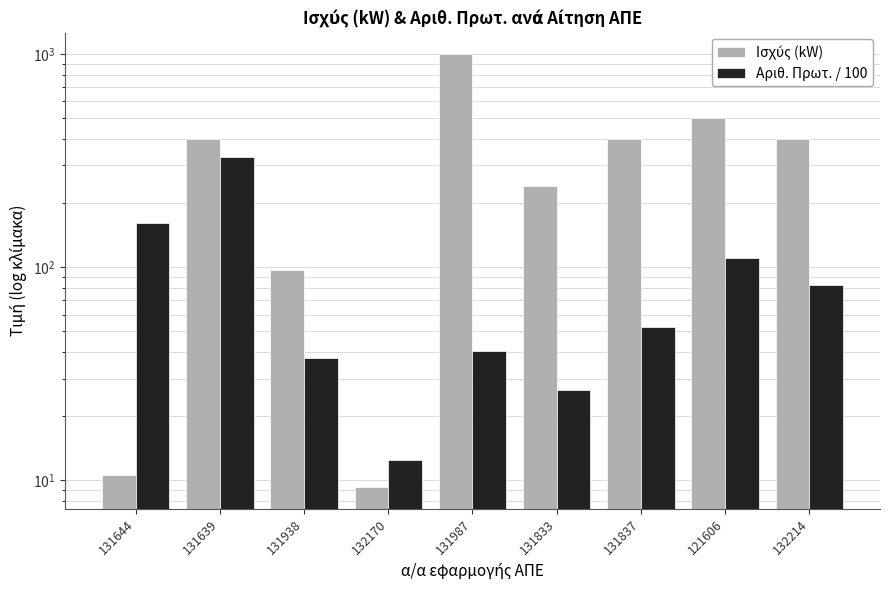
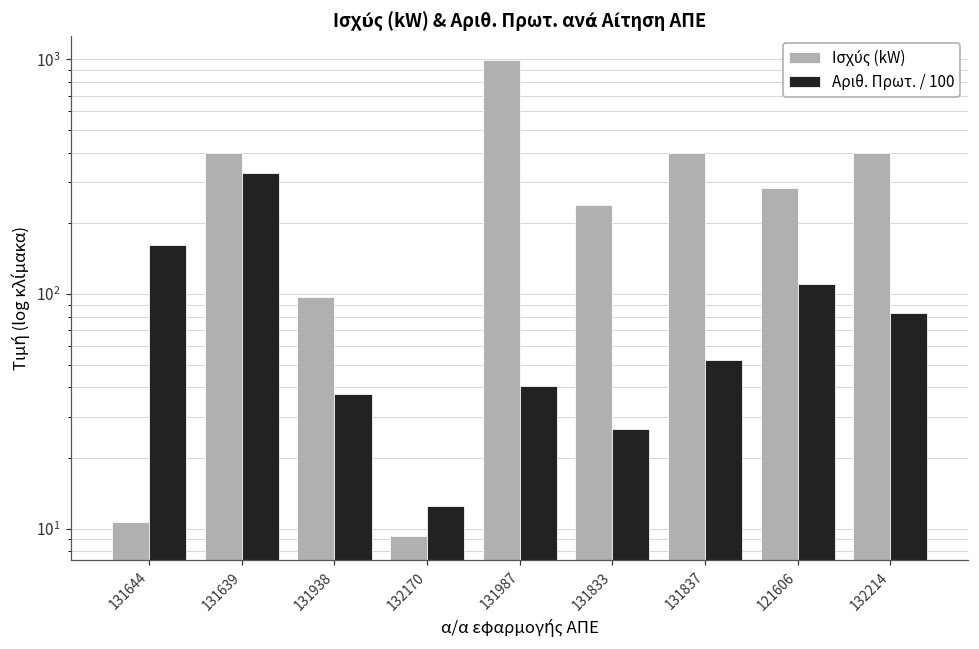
Ισχύς (kW), 121606: 500 -> 280
